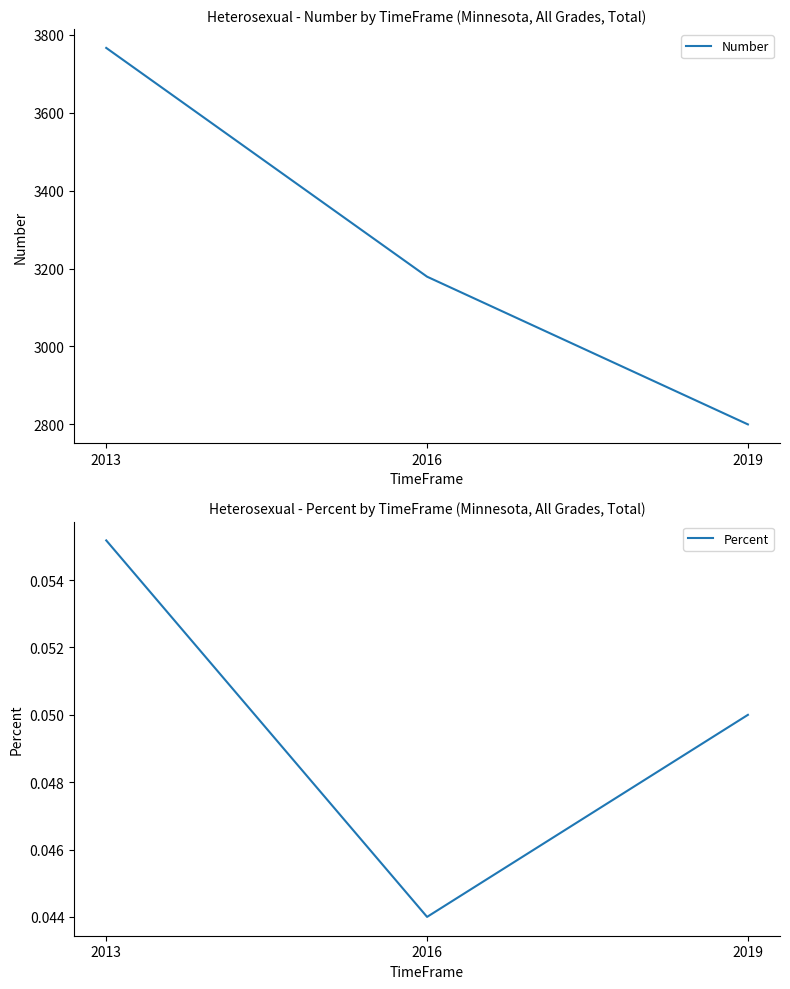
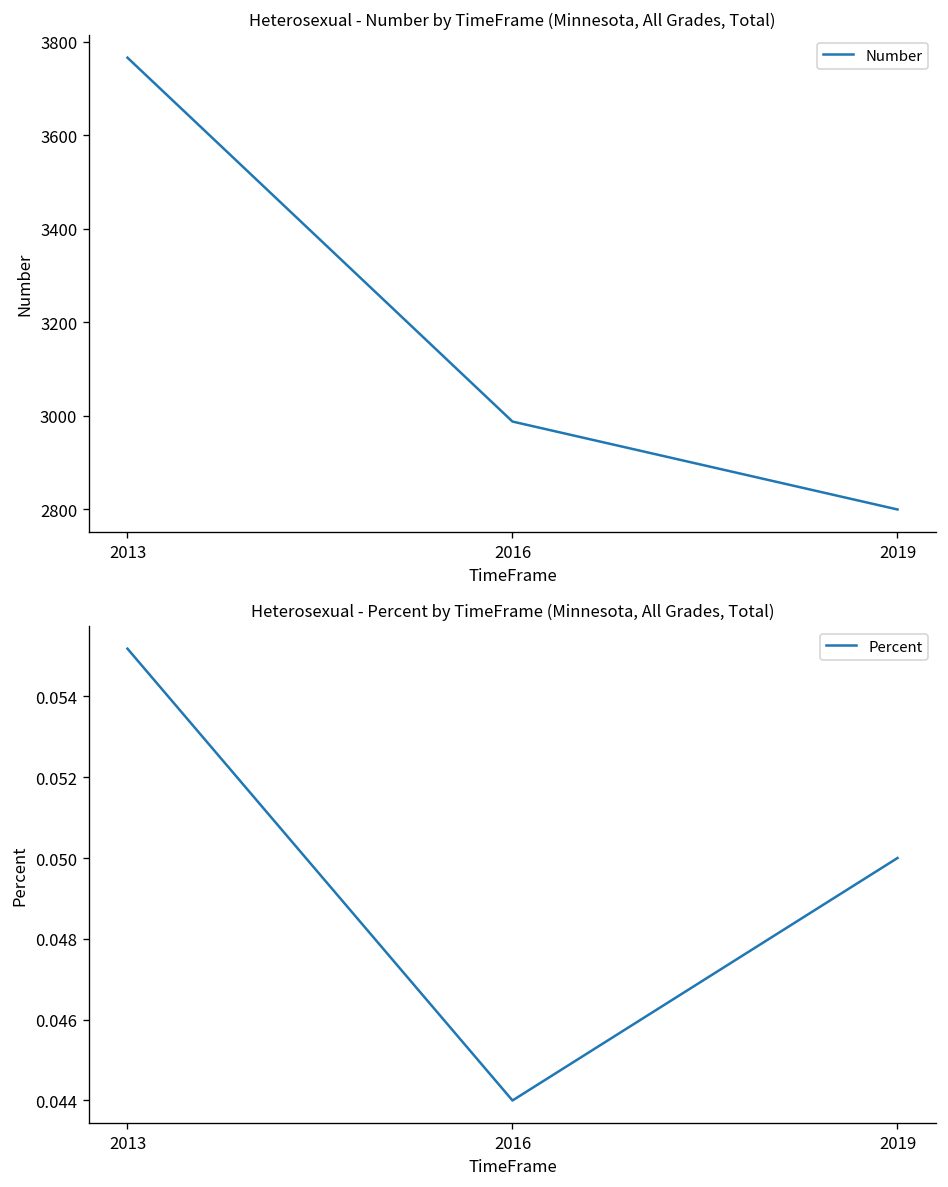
Heterosexual - Number by TimeFrame (Minnesota, All Grades, Total), 2016: 3180 -> 2990
